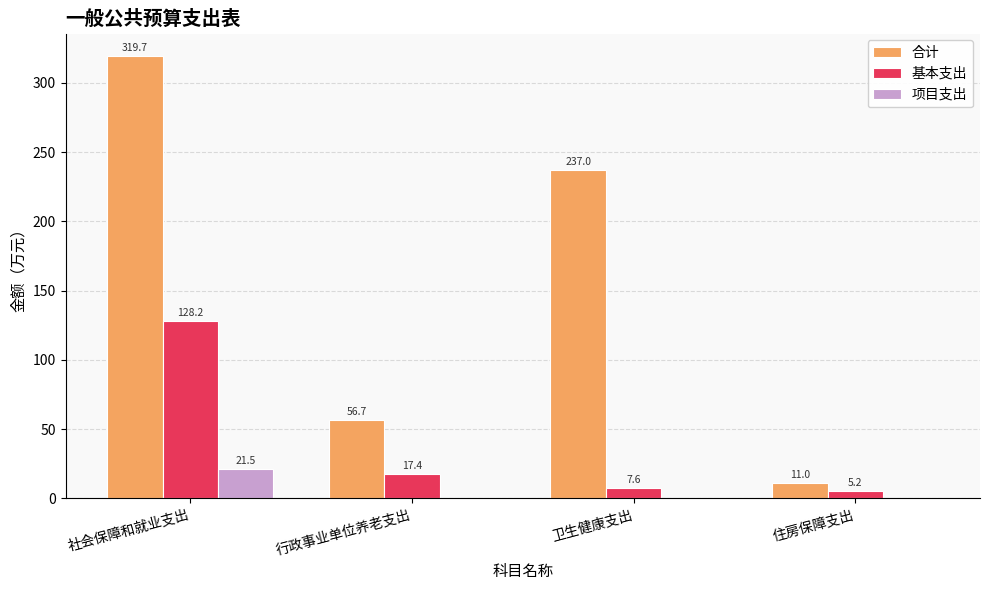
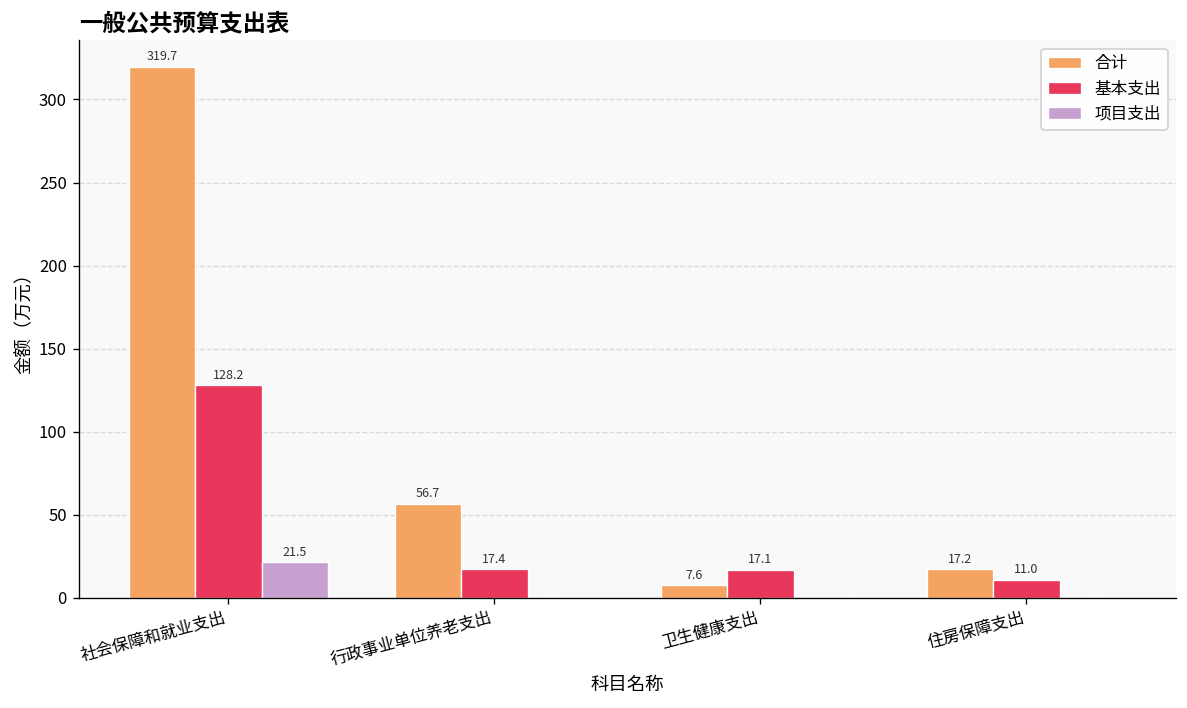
合计, 卫生健康支出: 237.0 -> 7.6
基本支出, 卫生健康支出: 7.6 -> 17.1
合计, 住房保障支出: 11.0 -> 17.2
基本支出, 住房保障支出: 5.2 -> 11.0
